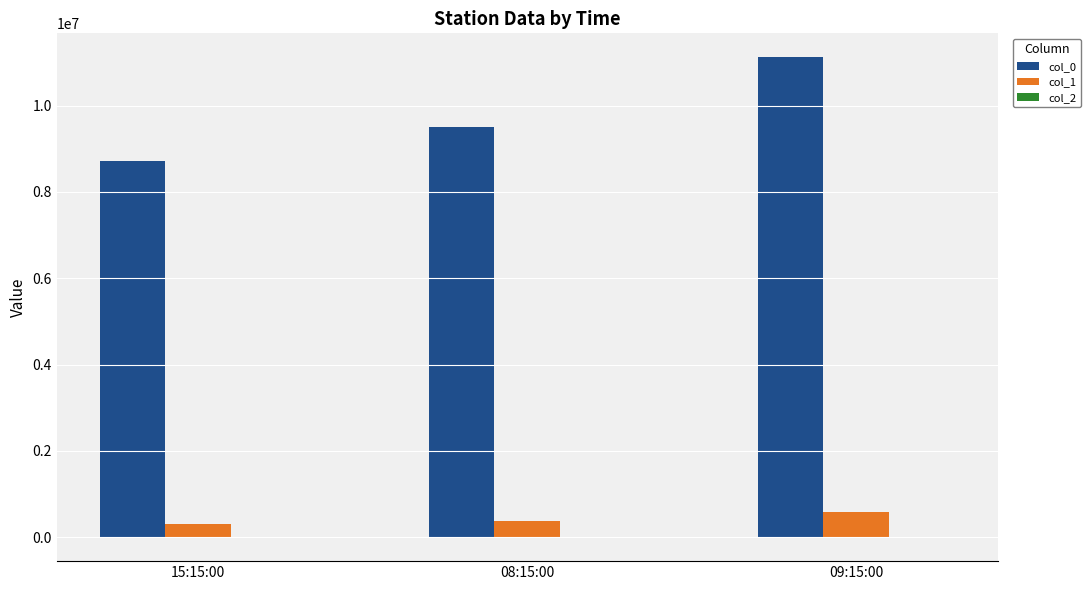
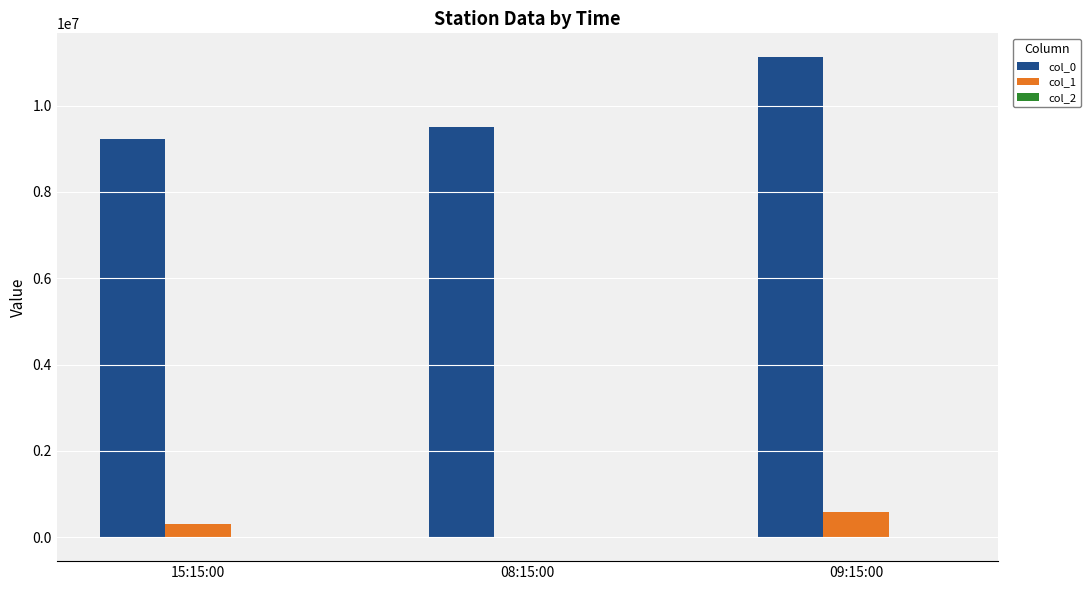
col_0, 15:15:00: 8700000 -> 9200000
col_1, 08:15:00: 400000 -> 0
